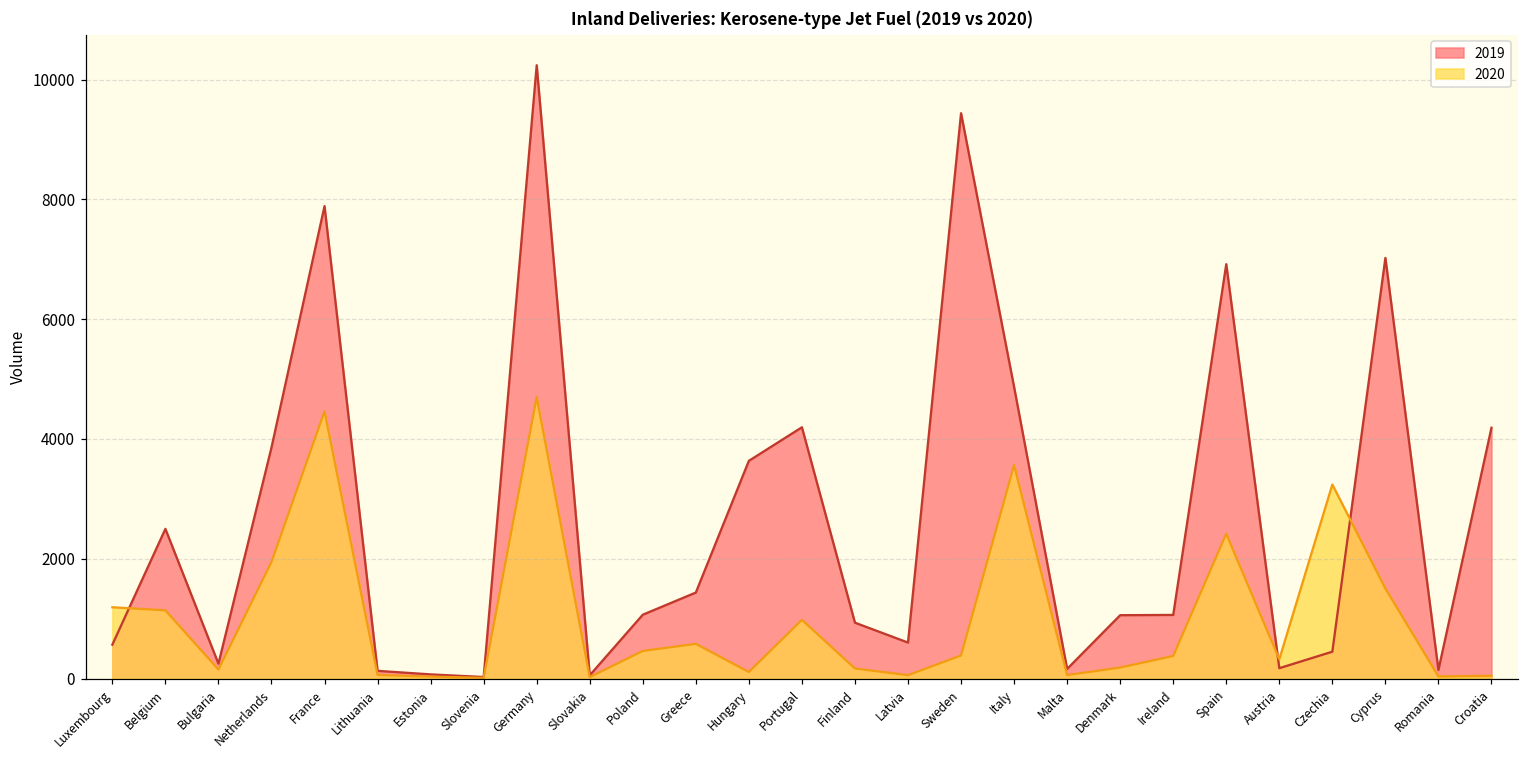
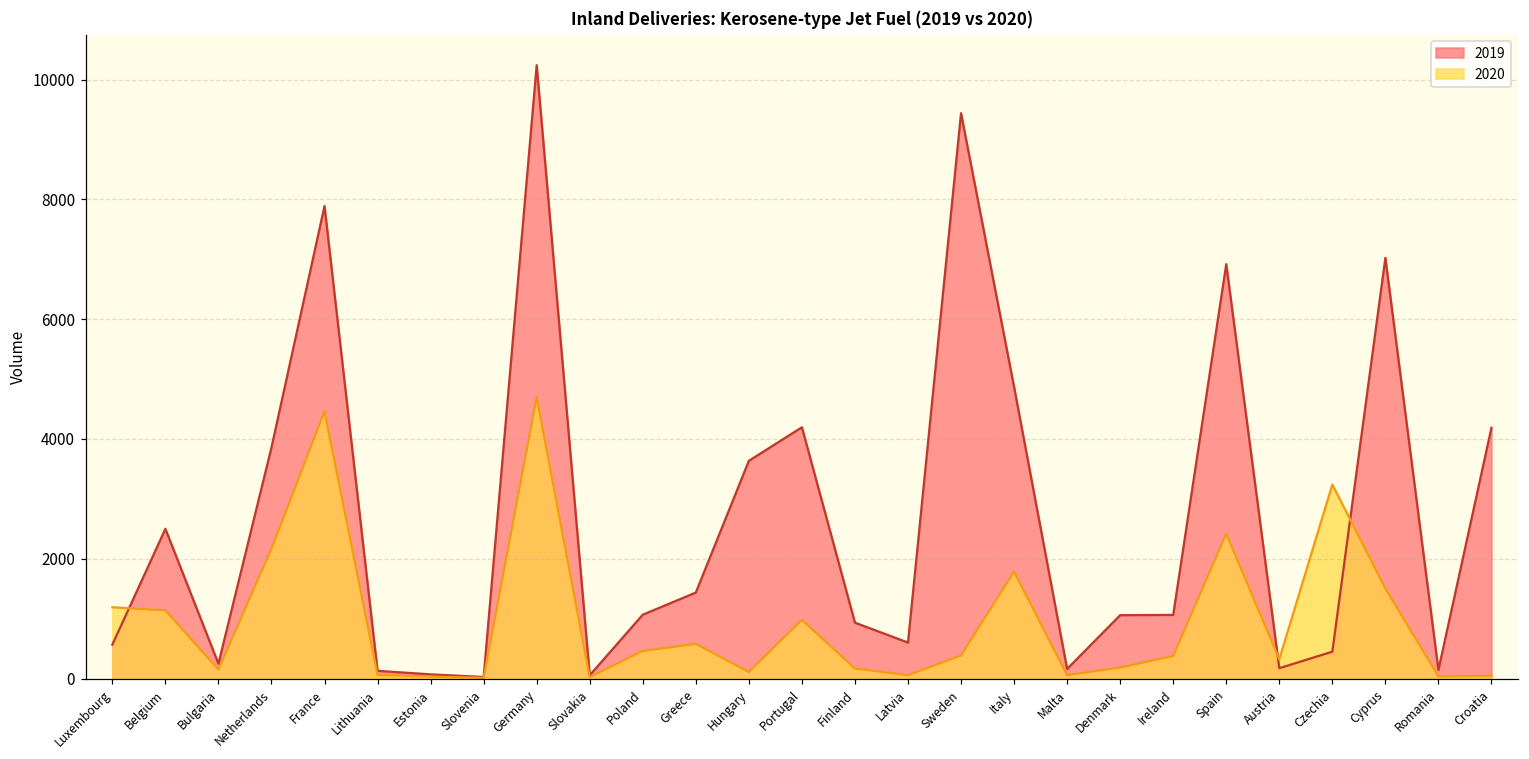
2020, Netherlands: 1900 -> 2200
2020, Italy: 3600 -> 1800
